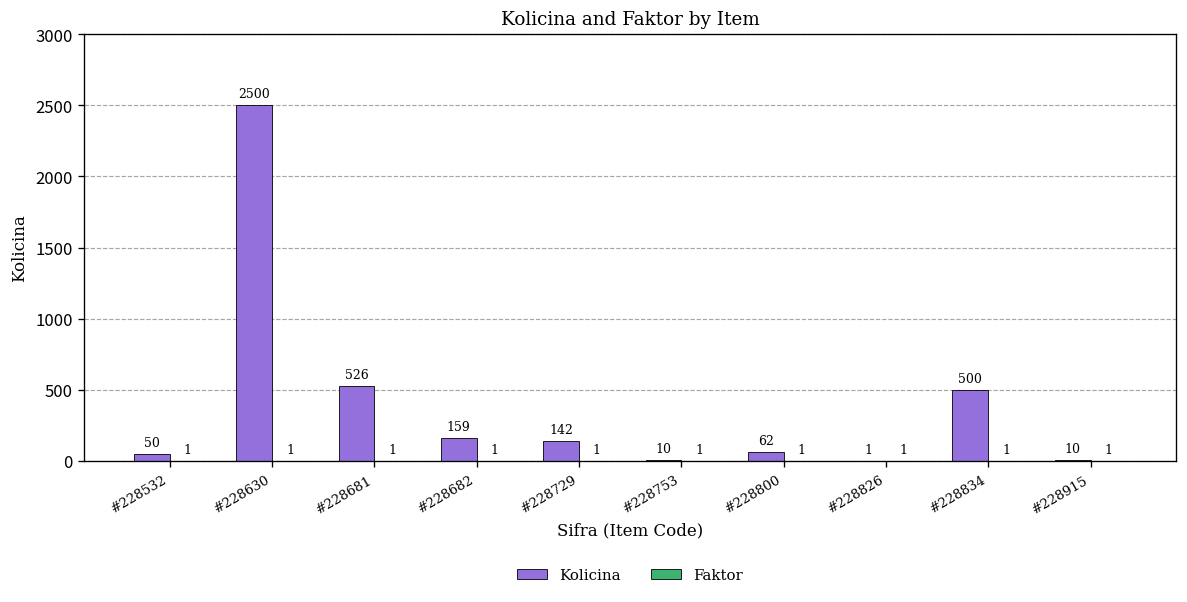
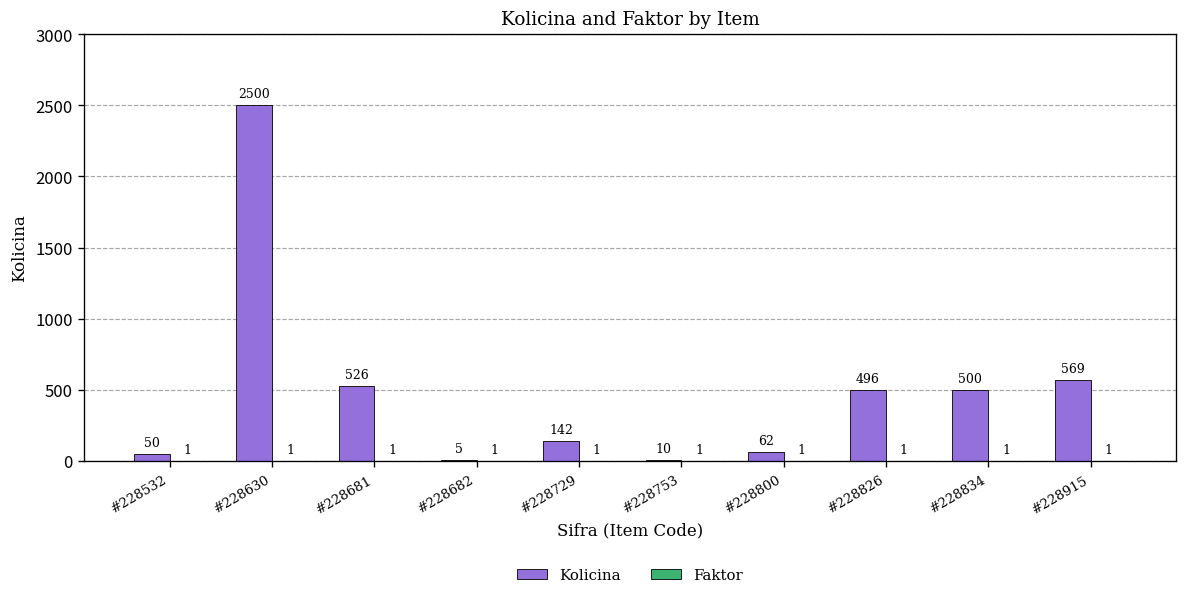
Kolicina, #228682: 159 -> 5
Kolicina, #228826: 1 -> 496
Kolicina, #228915: 10 -> 569
